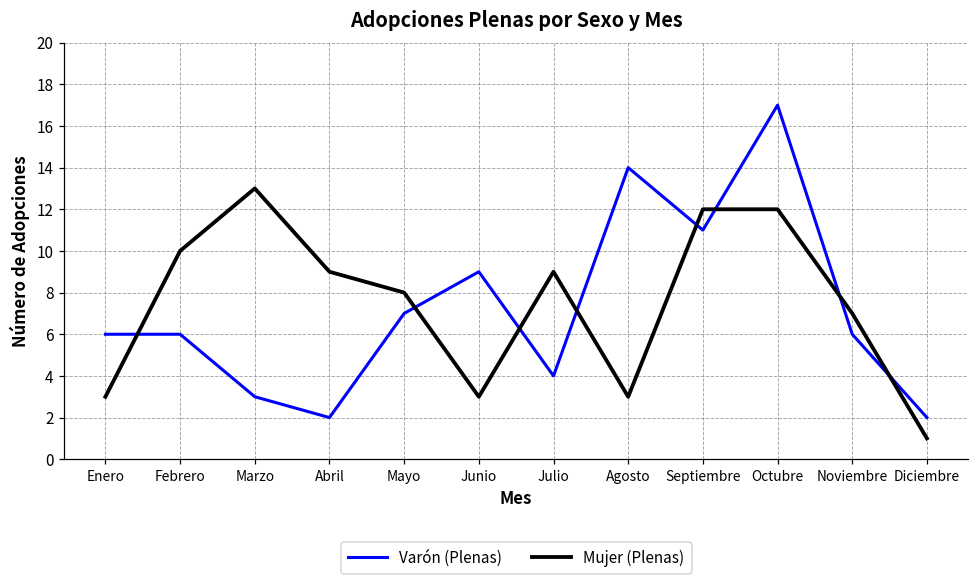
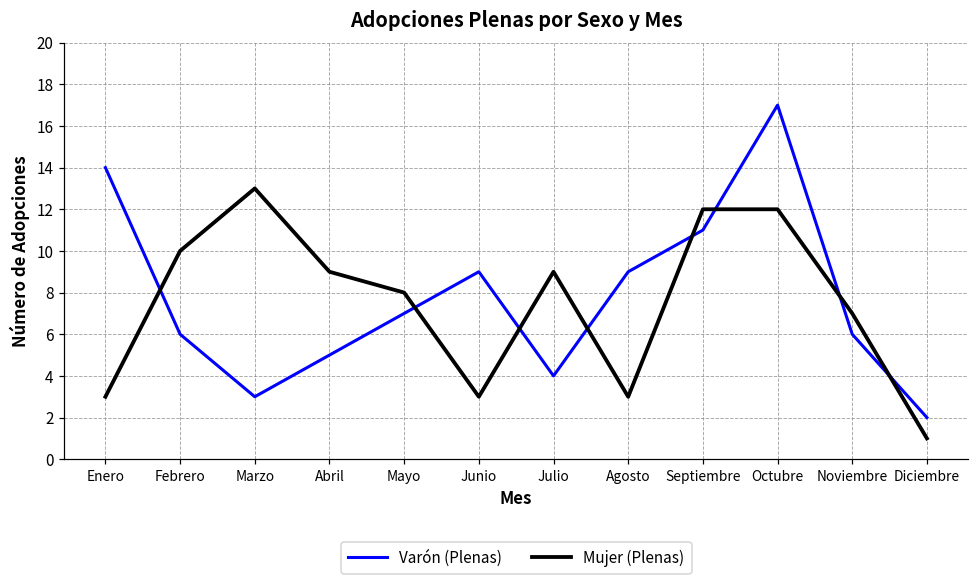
Varón (Plenas), Enero: 6 -> 14
Varón (Plenas), Abril: 2 -> 5
Varón (Plenas), Agosto: 14 -> 9
